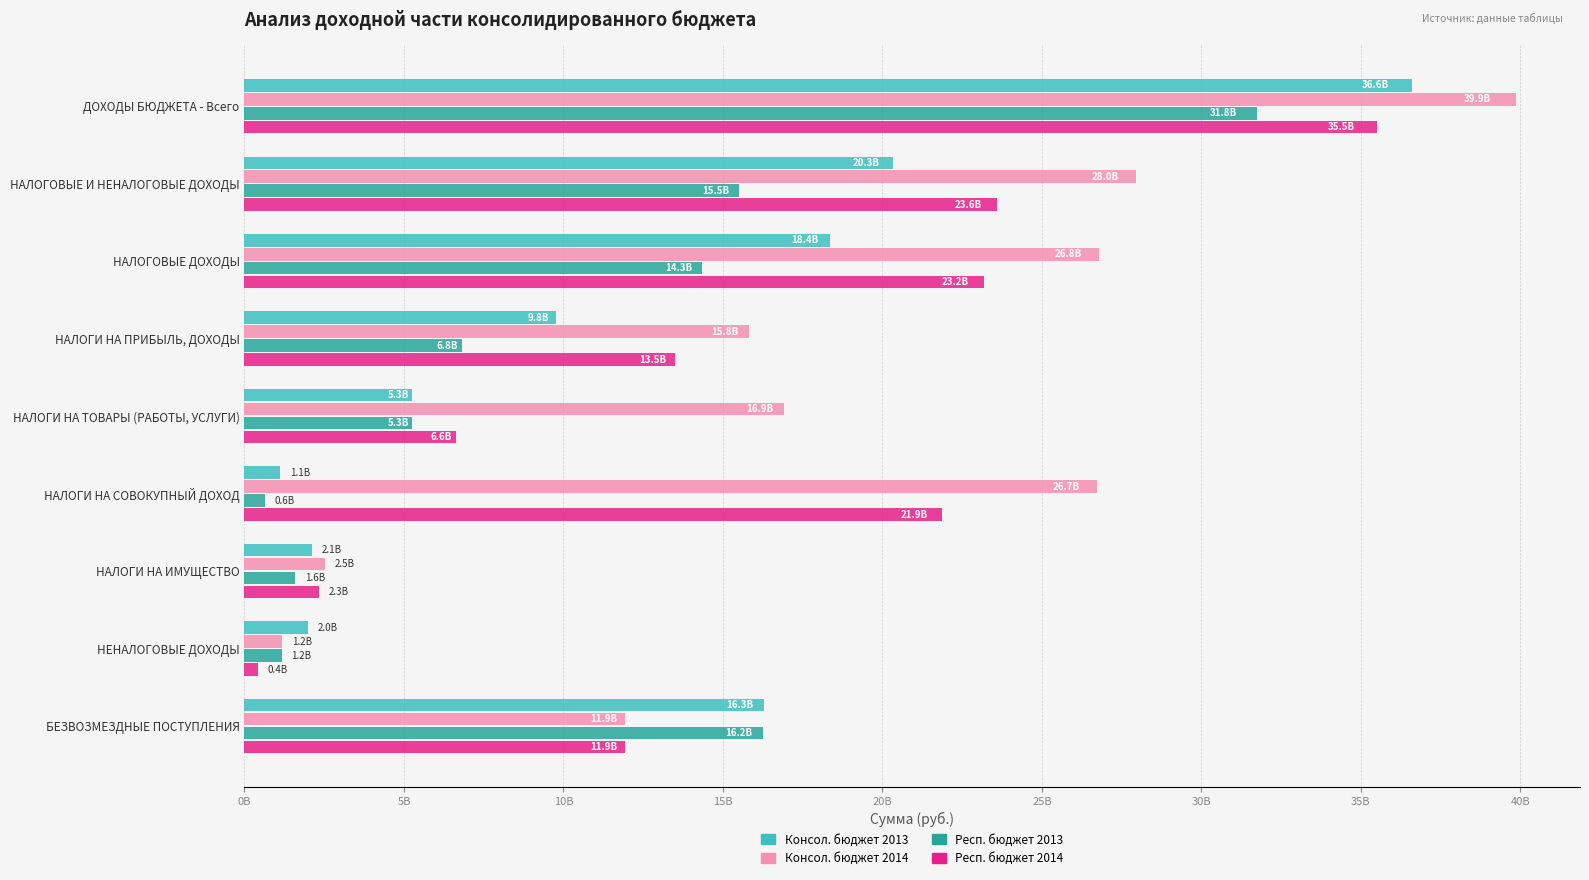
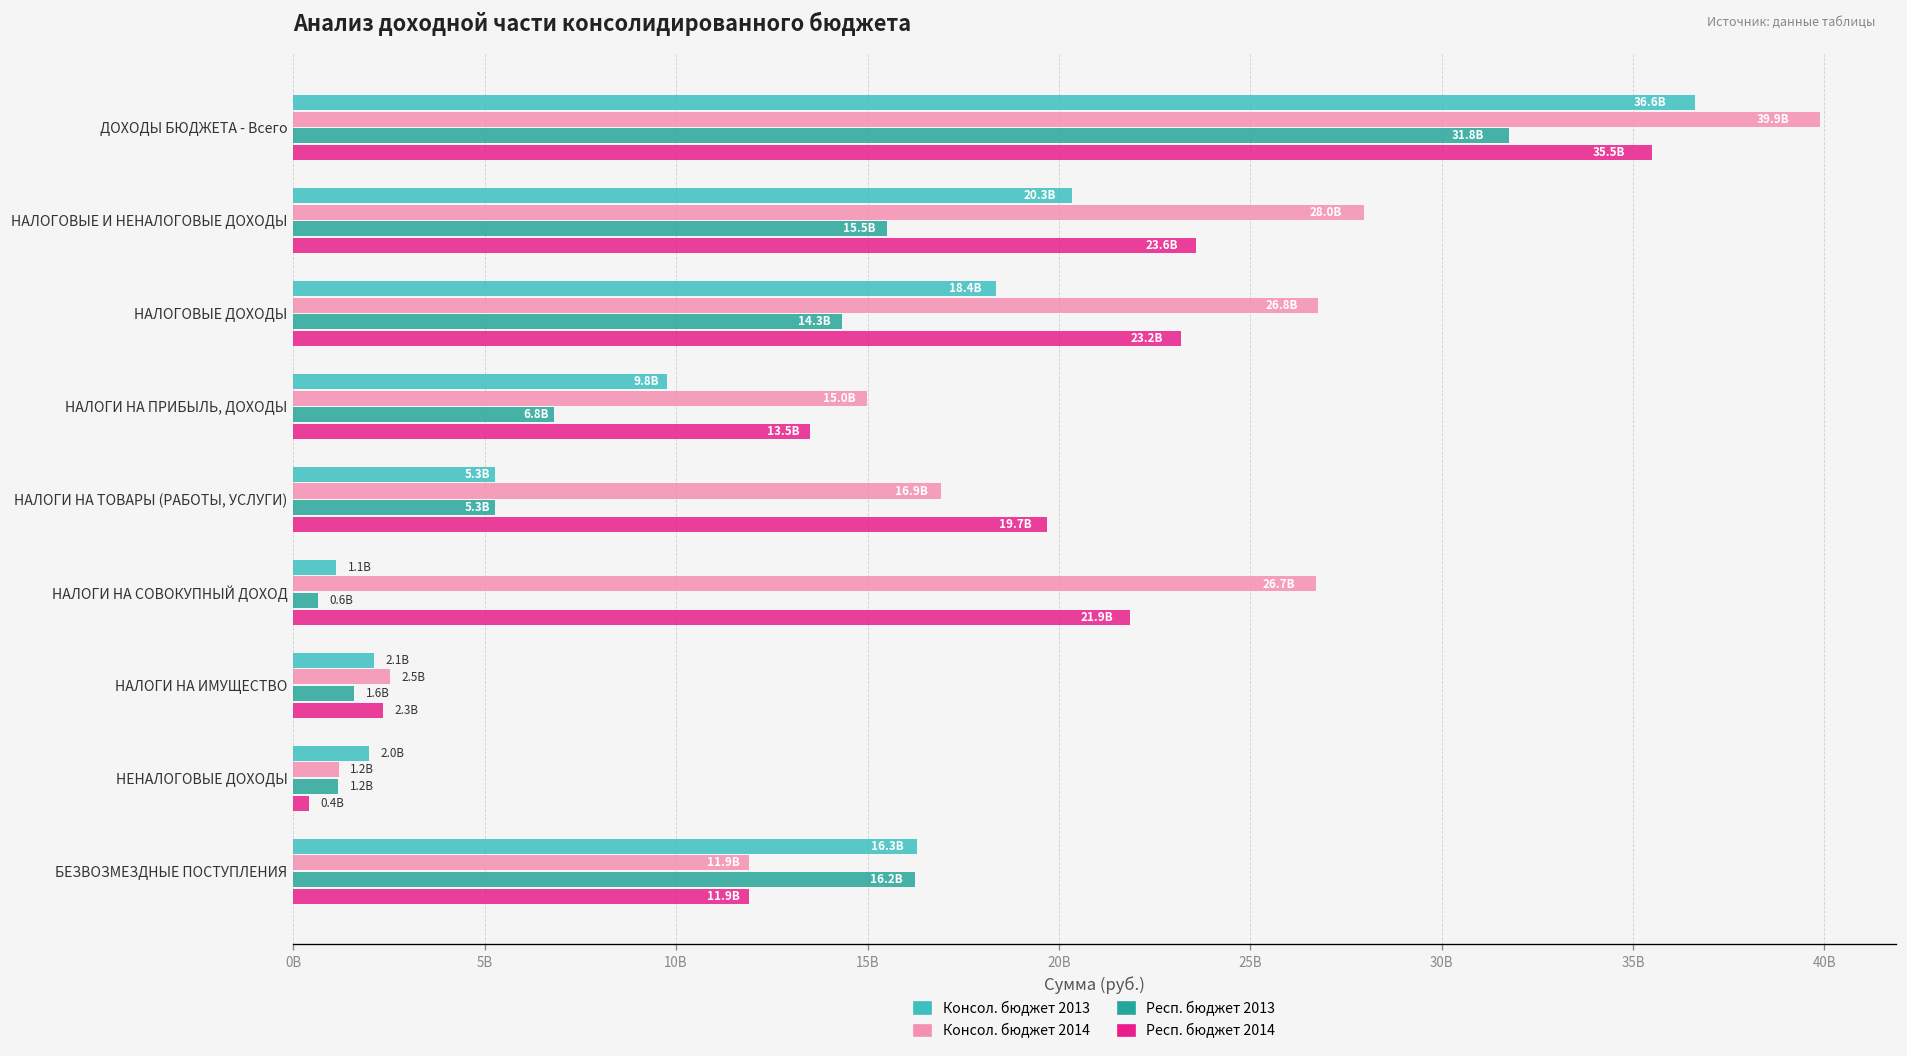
Консол. бюджет 2014, НАЛОГИ НА ПРИБЫЛЬ, ДОХОДЫ: 15.8B -> 15.0B
Респ. бюджет 2014, НАЛОГИ НА ТОВАРЫ (РАБОТЫ, УСЛУГИ): 6.6B -> 19.7B
